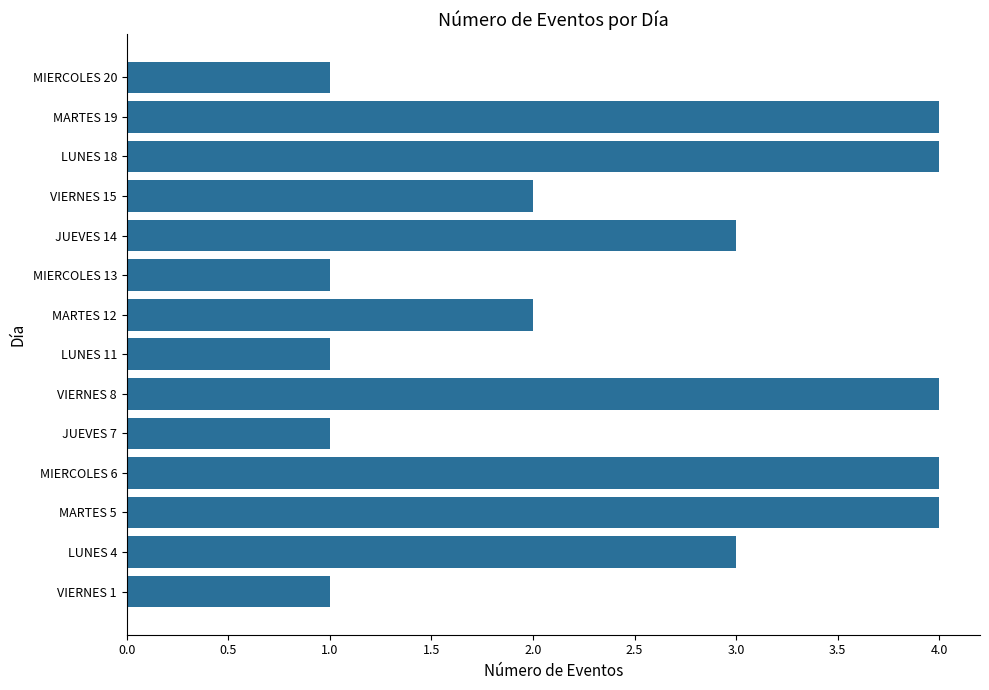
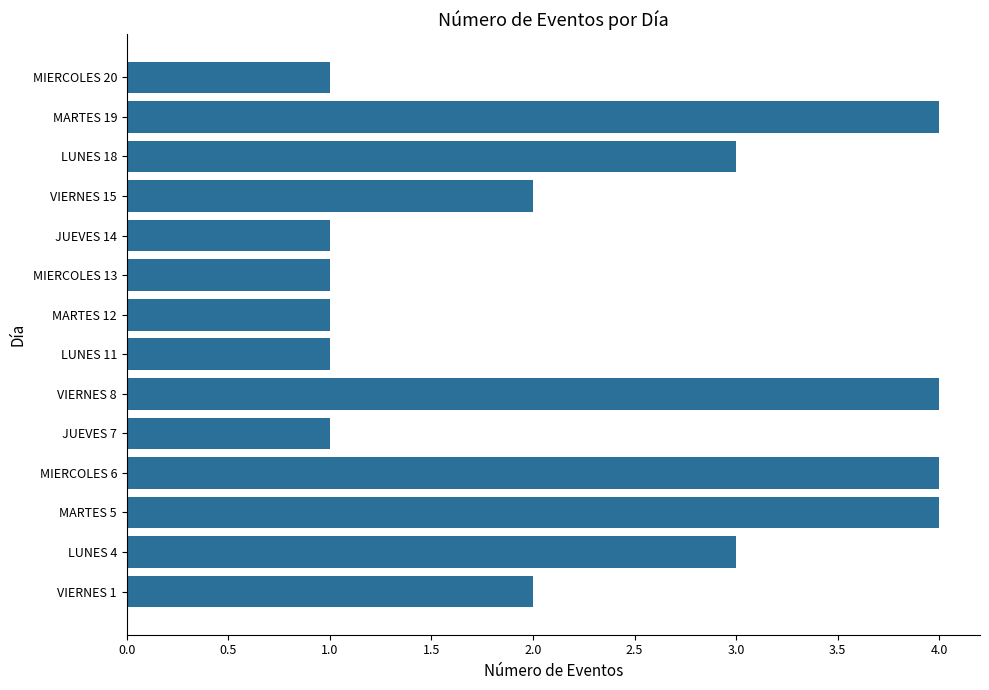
LUNES 18: 4 -> 3
JUEVES 14: 3 -> 1
MARTES 12: 2 -> 1
VIERNES 1: 1 -> 2
